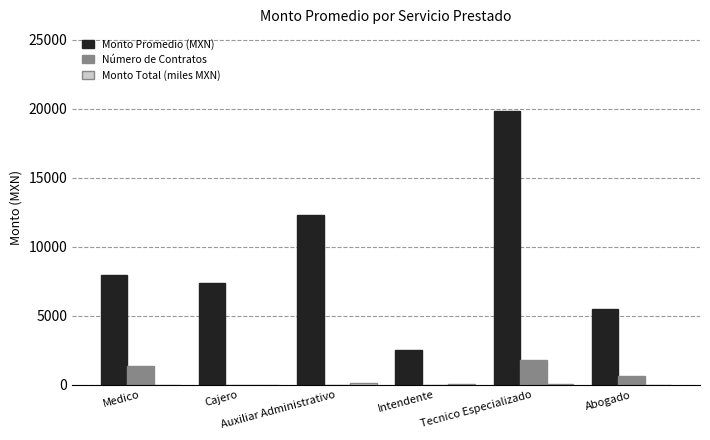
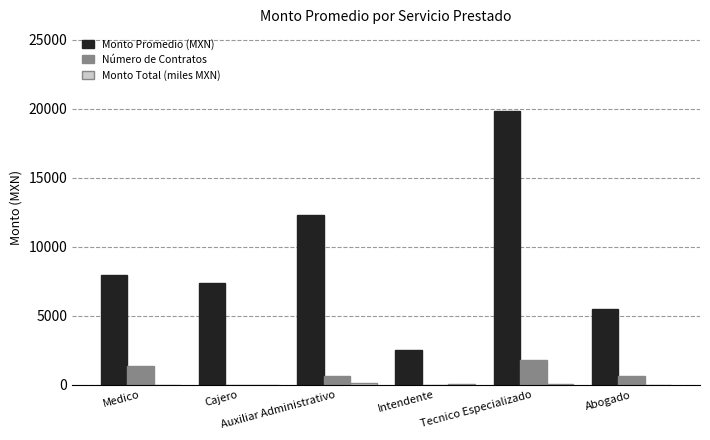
Número de Contratos, Auxiliar Administrativo: 0 -> 600
